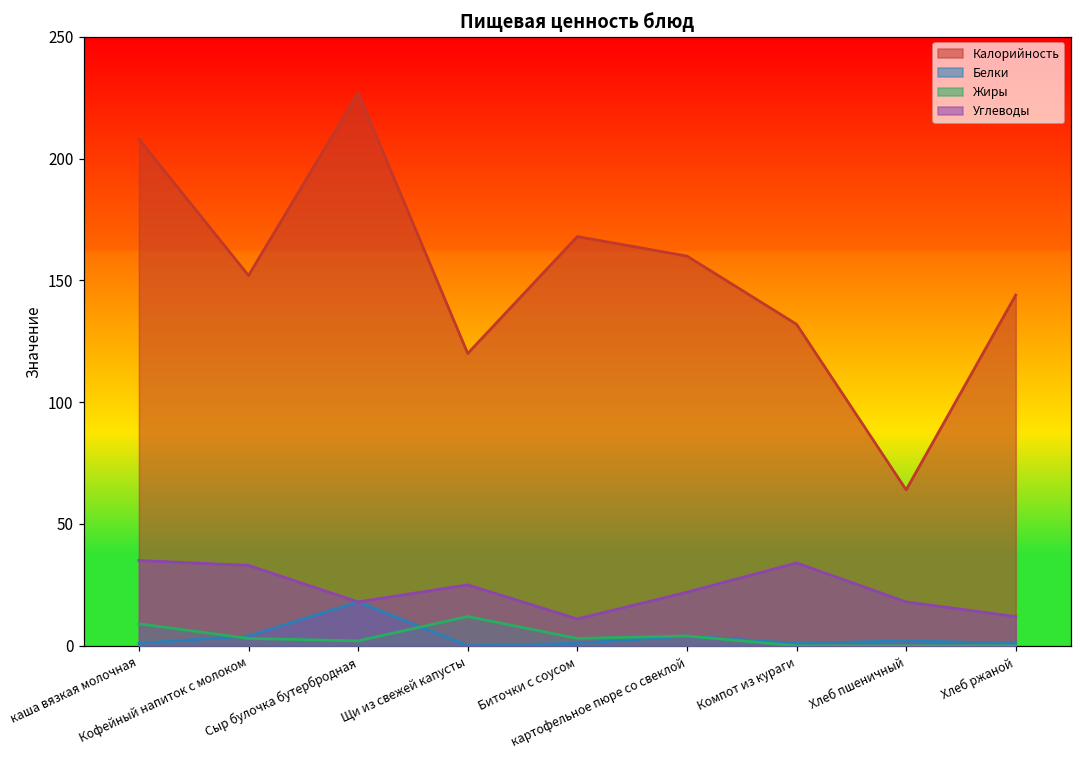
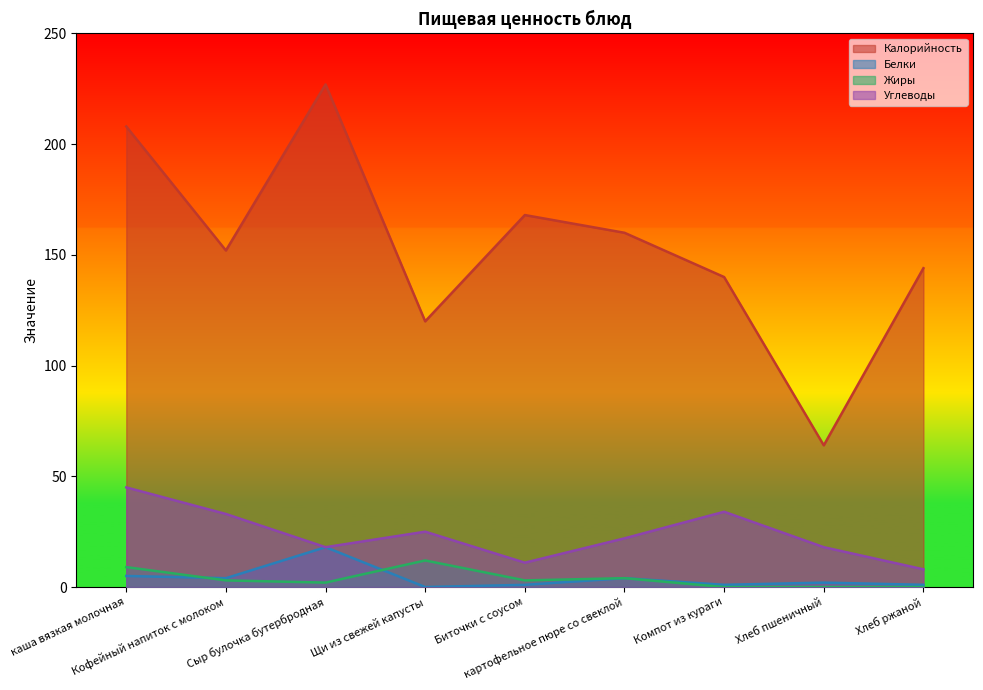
Белки, каша вязкая молочная: 1 -> 5
Углеводы, каша вязкая молочная: 35 -> 45
Калорийность, Компот из кураги: 132 -> 140
Углеводы, Хлеб ржаной: 12 -> 8
